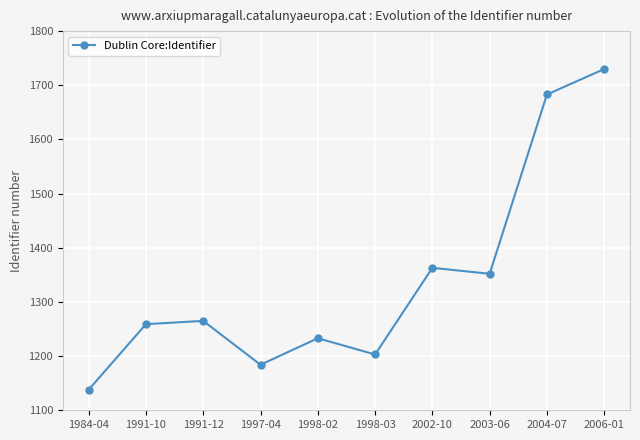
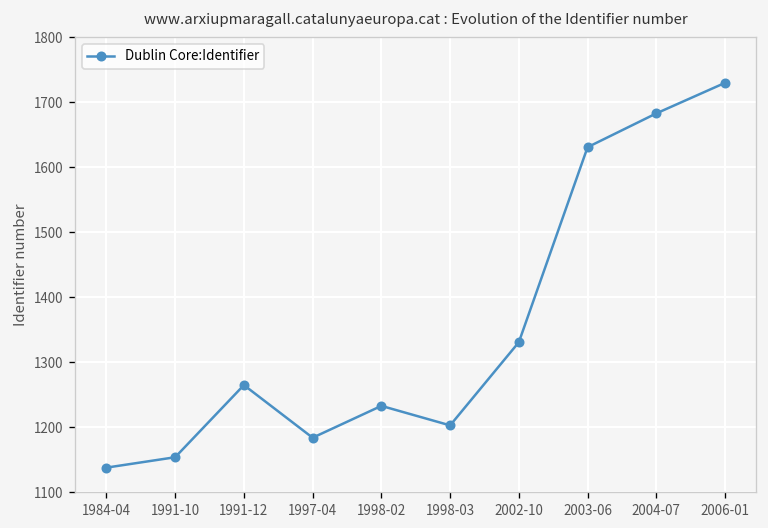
1991-10: 1260 -> 1150
2002-10: 1360 -> 1330
2003-06: 1350 -> 1630
